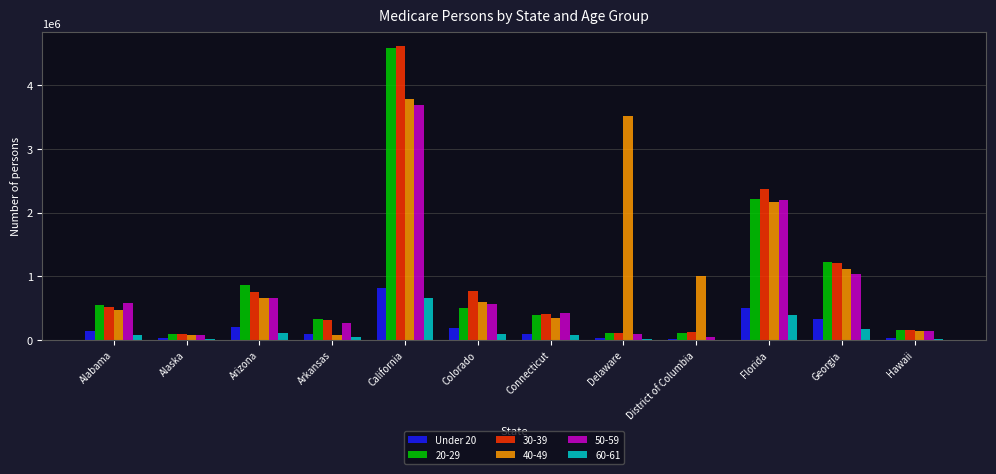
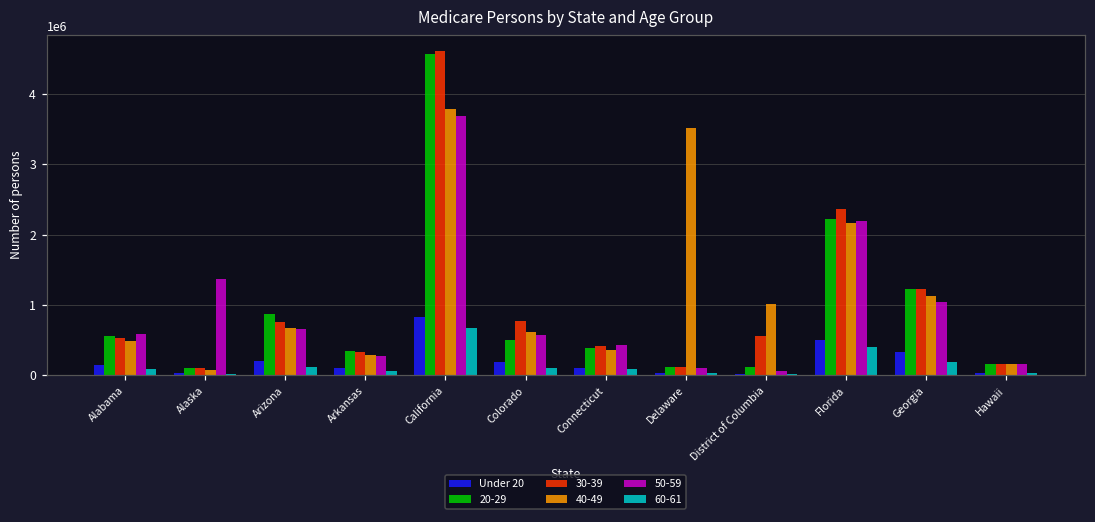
50-59, Alaska: 100000 -> 1400000
40-49, Arkansas: 100000 -> 300000
30-39, District of Columbia: 100000 -> 500000
